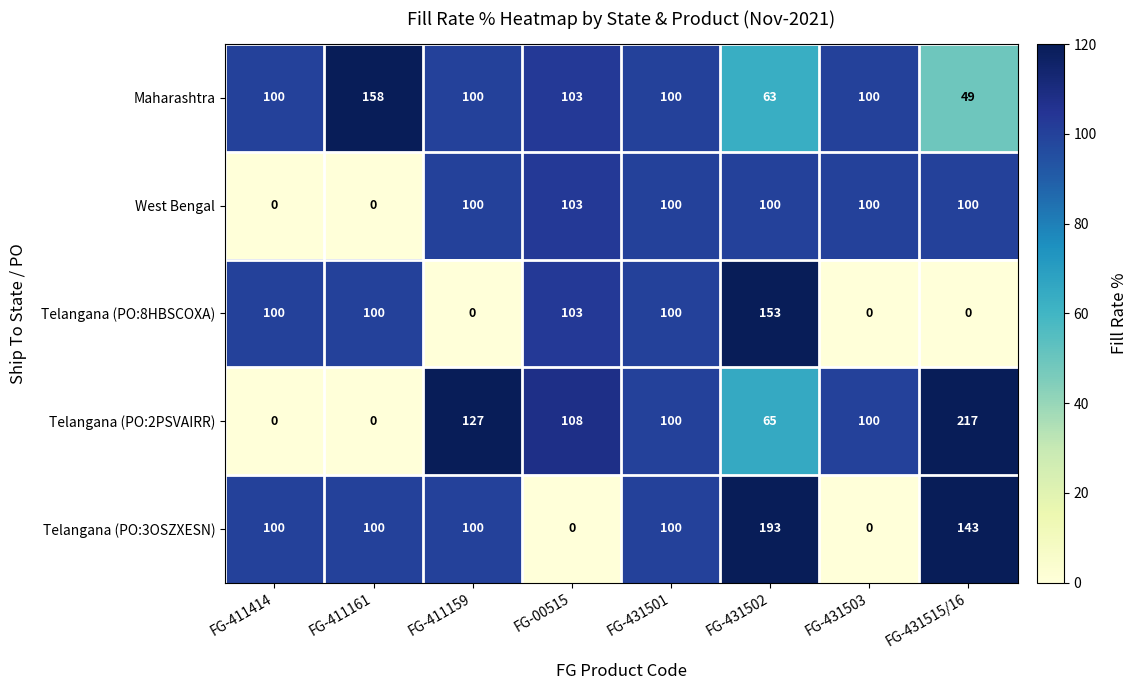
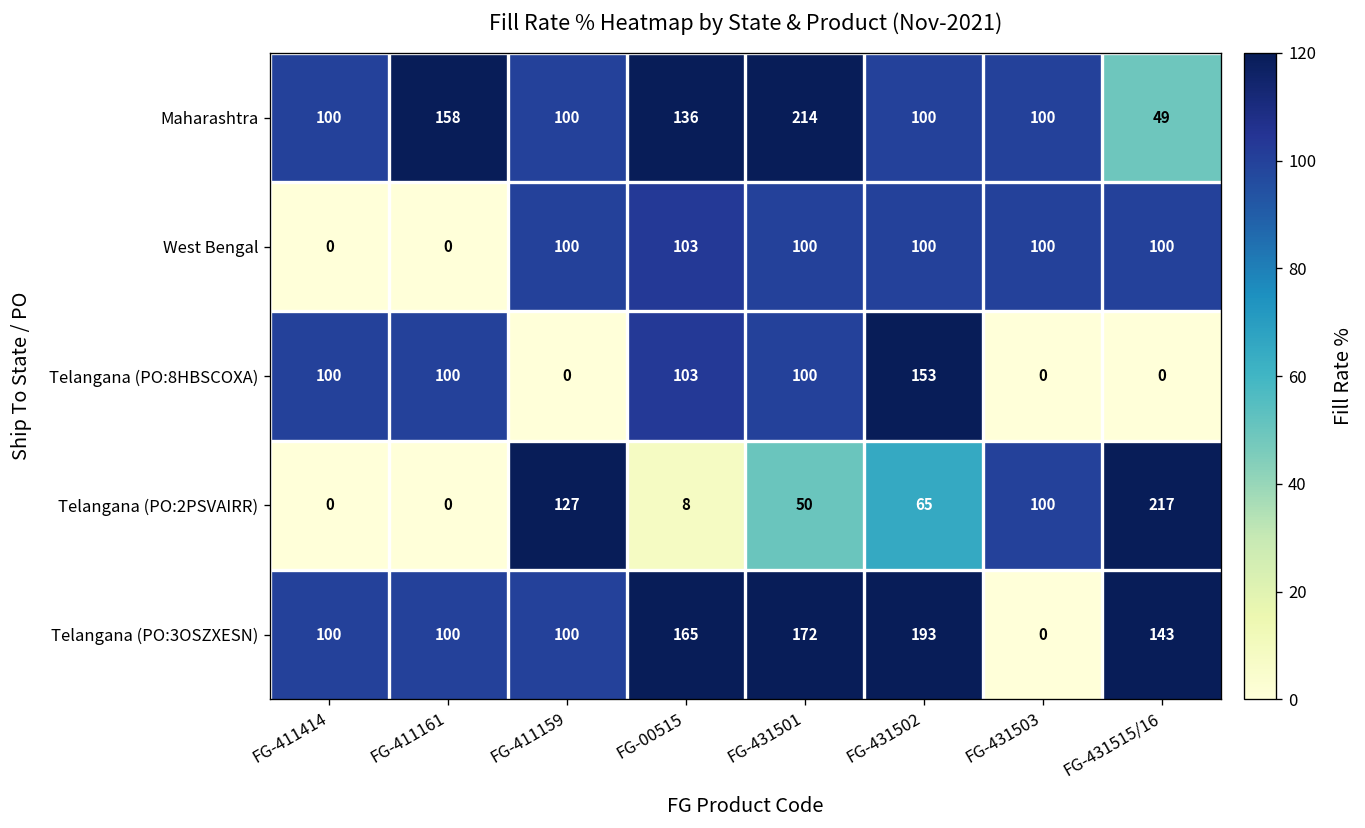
Maharashtra, FG-00515: 103 -> 136
Maharashtra, FG-431501: 100 -> 214
Maharashtra, FG-431502: 63 -> 100
Telangana (PO:2PSVAIRR), FG-00515: 108 -> 8
Telangana (PO:2PSVAIRR), FG-431501: 100 -> 50
Telangana (PO:3OSZXESN), FG-00515: 0 -> 165
Telangana (PO:3OSZXESN), FG-431501: 100 -> 172
